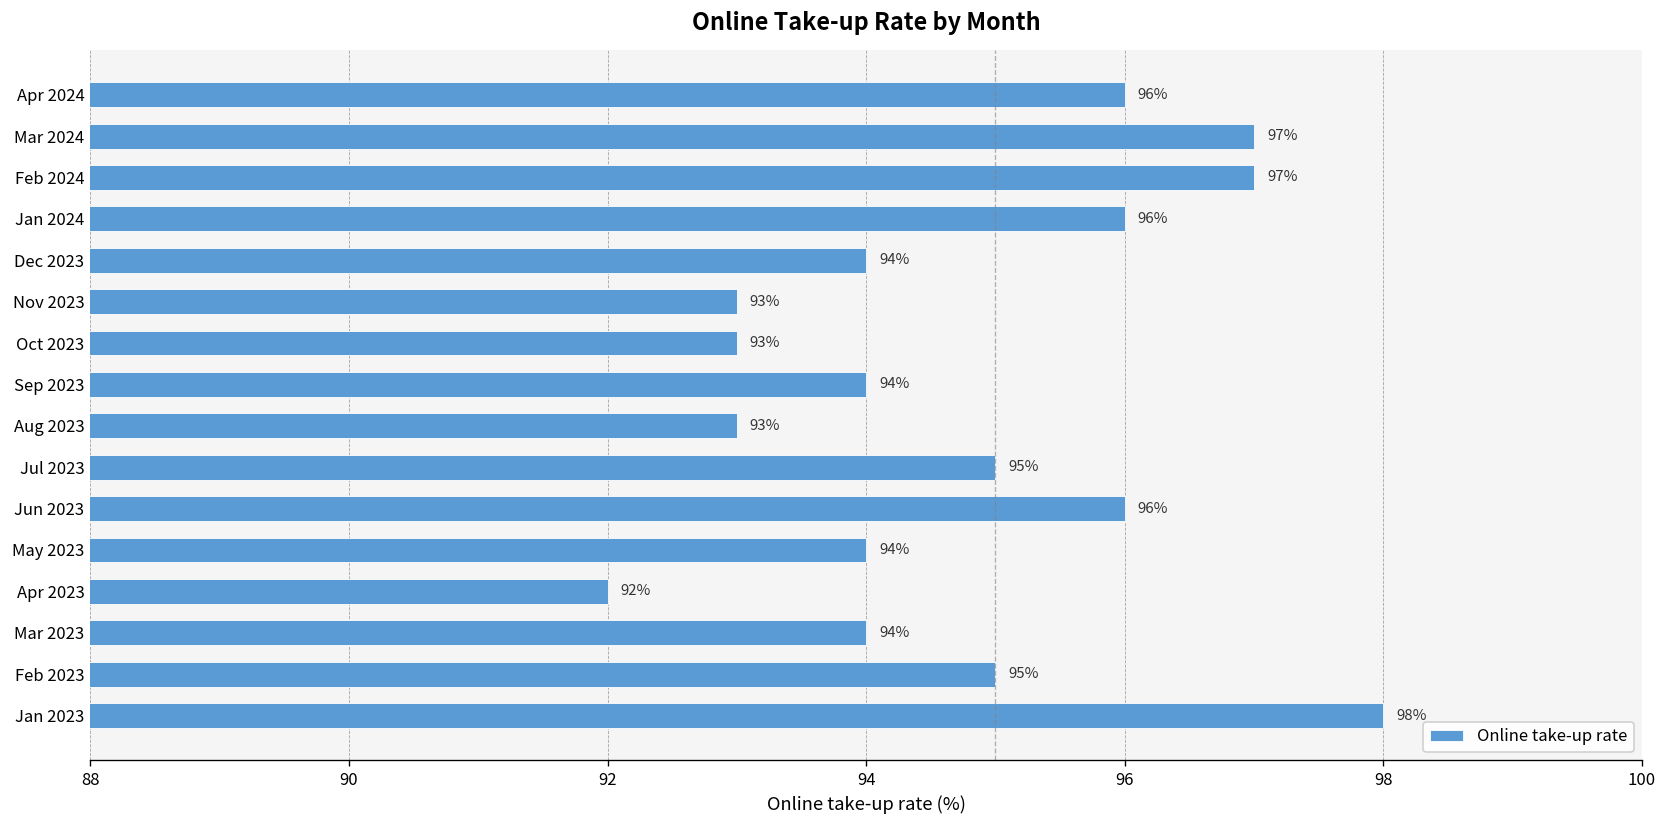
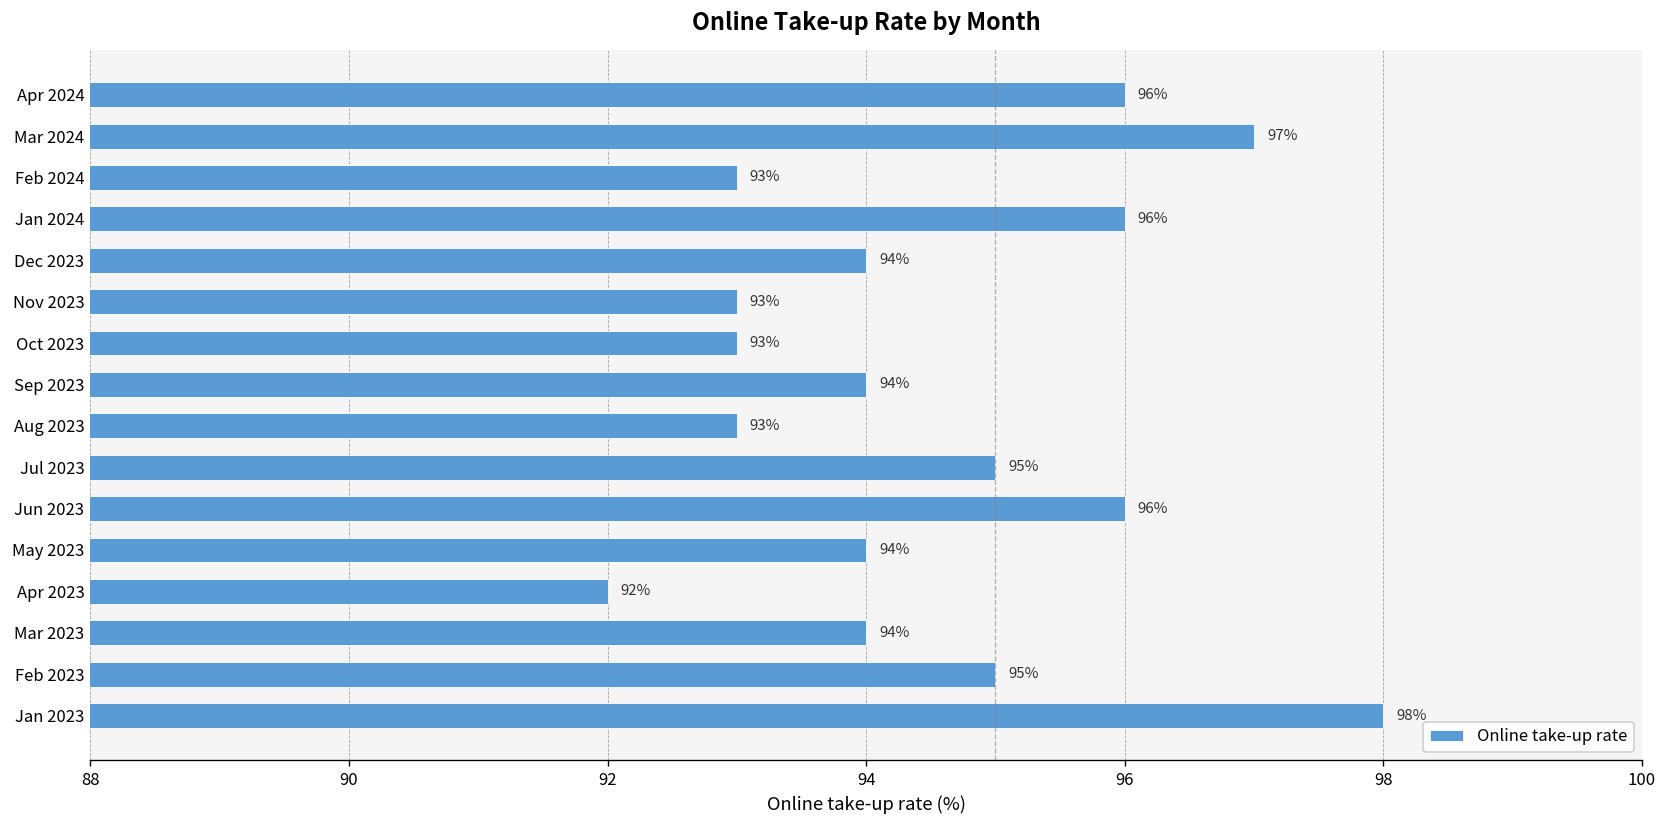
Feb 2024: 97% -> 93%
